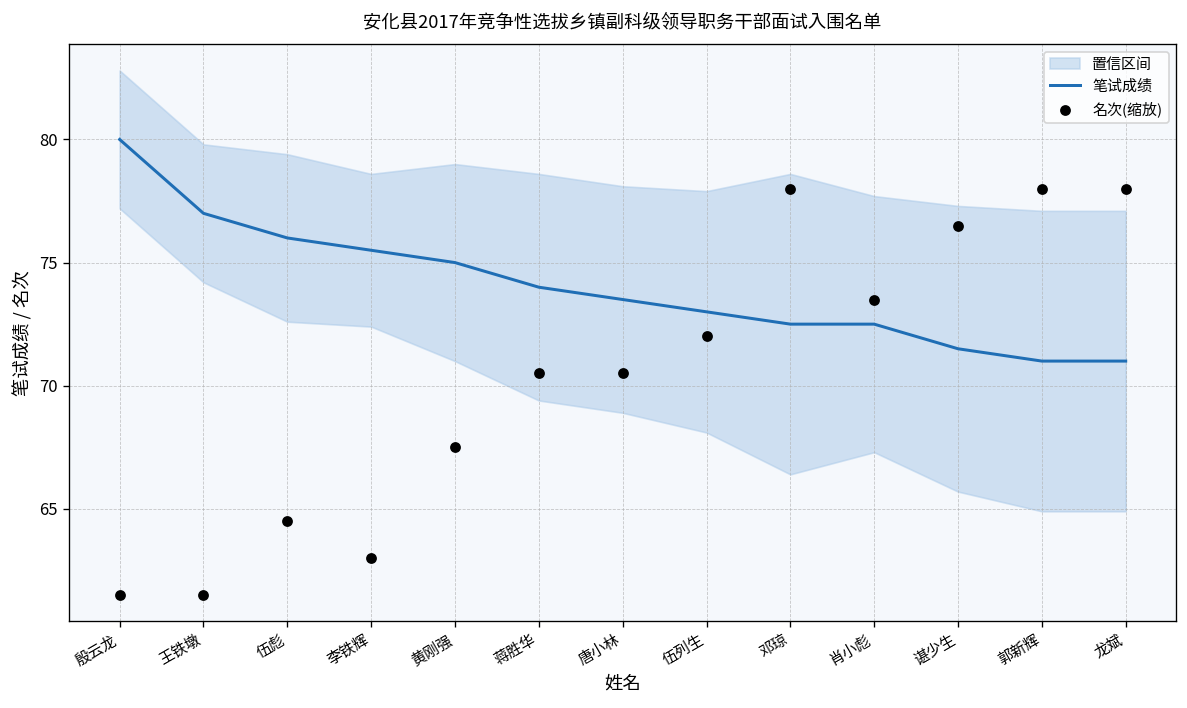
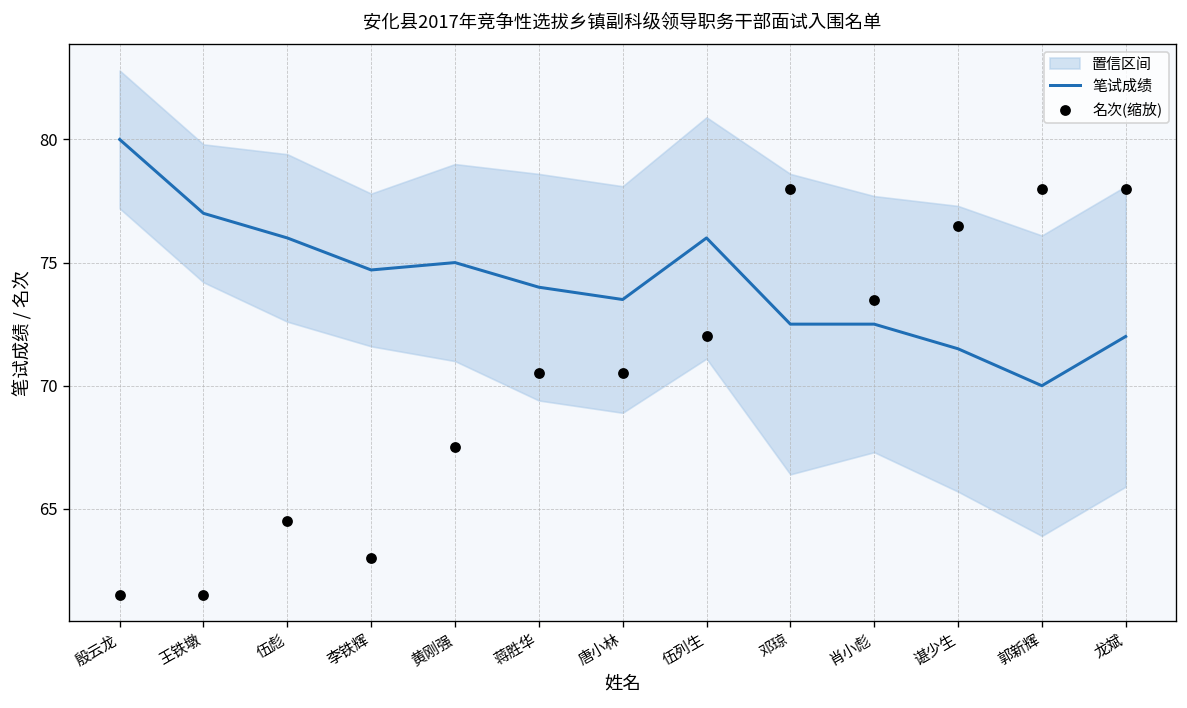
笔试成绩, 李铁辉: 75.5 -> 74.7
笔试成绩, 伍列生: 73 -> 76
笔试成绩, 郭新辉: 71 -> 70
笔试成绩, 龙斌: 71 -> 72
